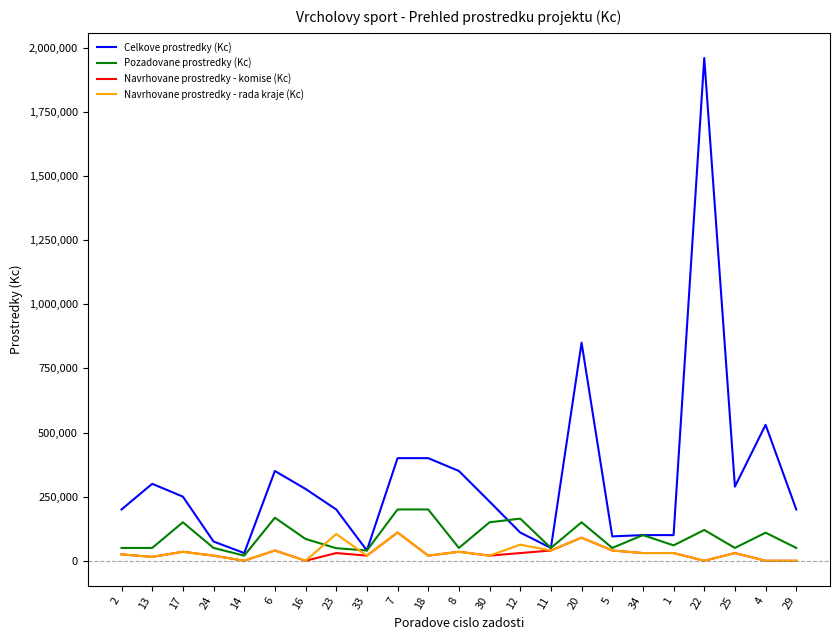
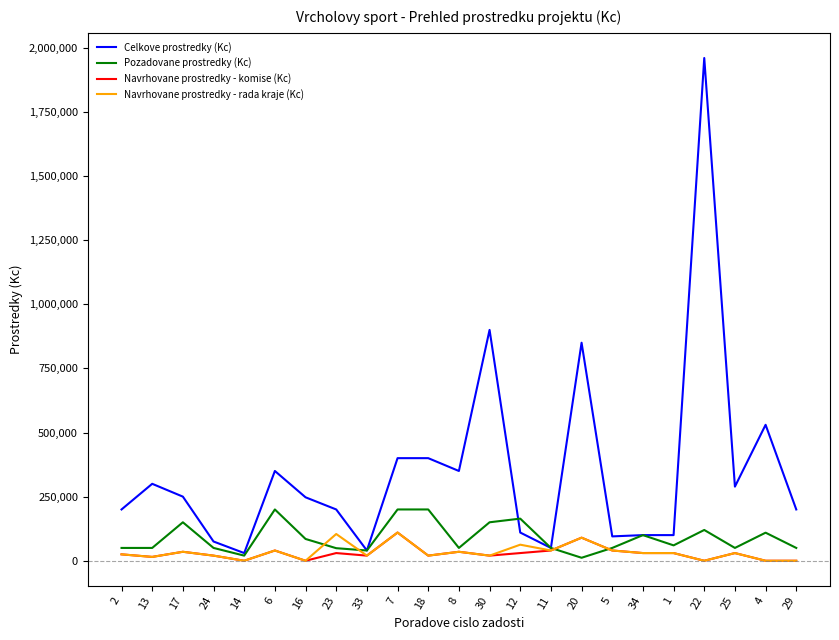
Pozadovane prostredky (Kc), 6: 170,000 -> 200,000
Celkove prostredky (Kc), 16: 280,000 -> 250,000
Celkove prostredky (Kc), 30: 230,000 -> 900,000
Pozadovane prostredky (Kc), 20: 150,000 -> 10,000
